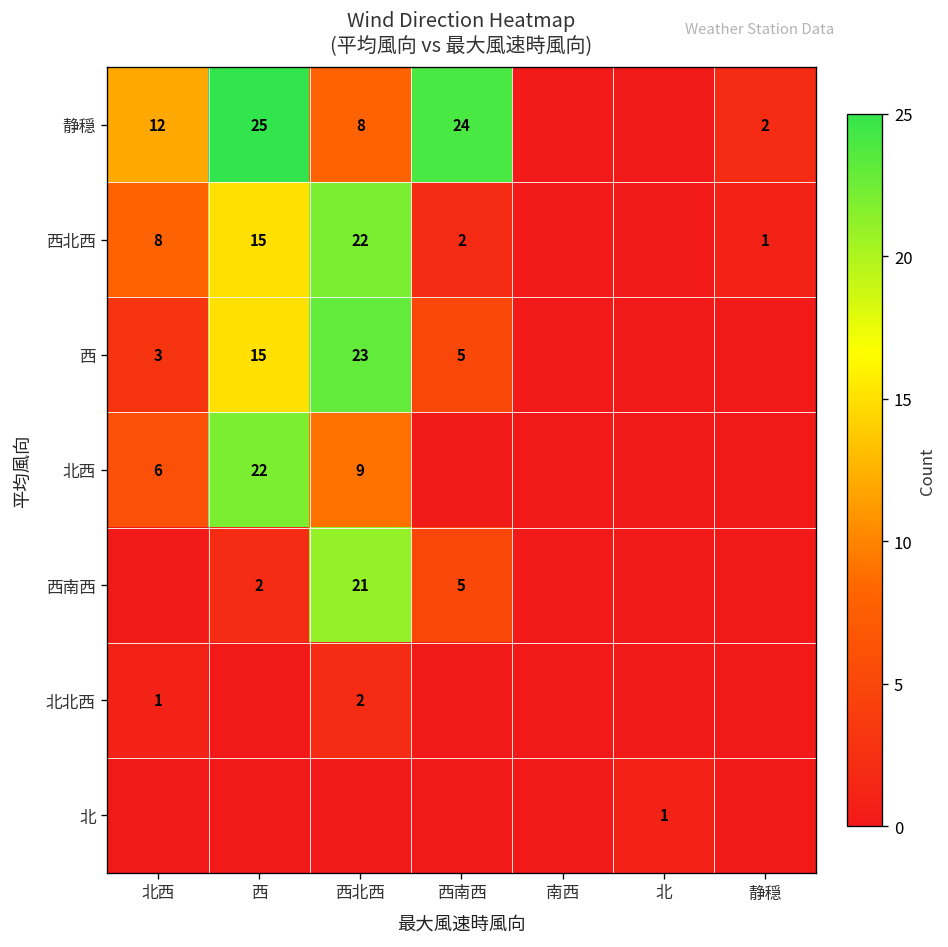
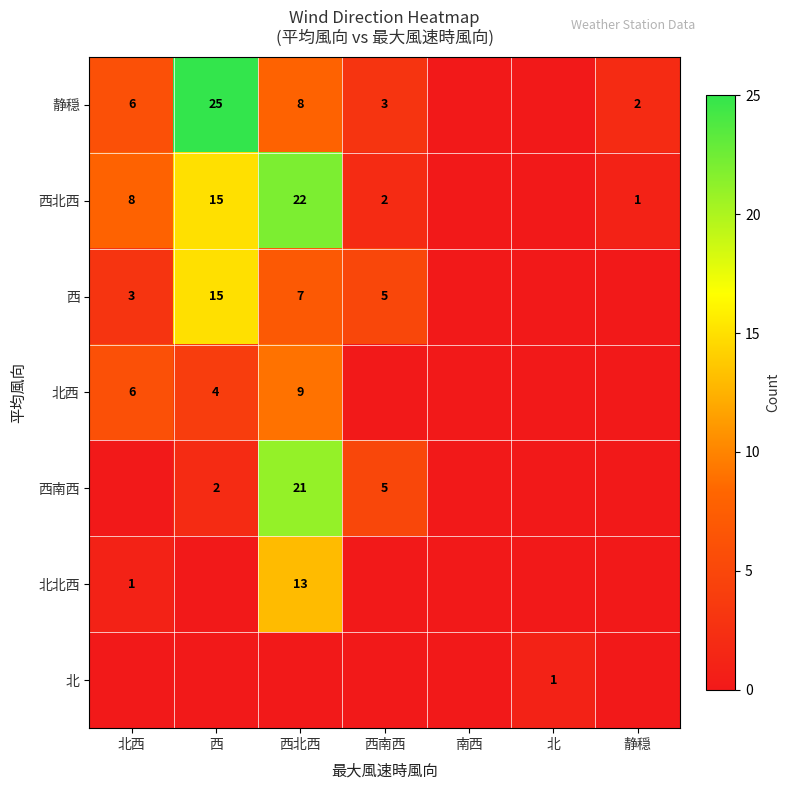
静穏, 北西: 12 -> 6
静穏, 西南西: 24 -> 3
西, 西北西: 23 -> 7
北西, 西: 22 -> 4
北北西, 西北西: 2 -> 13
